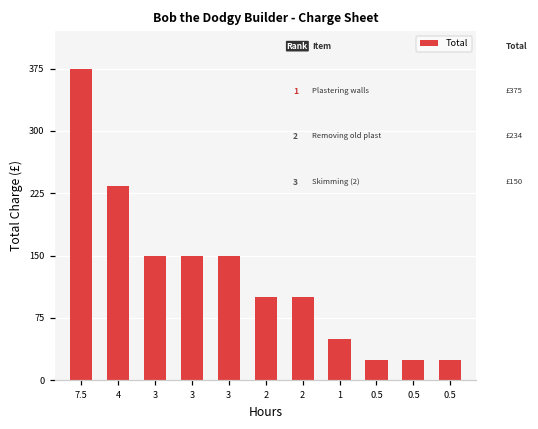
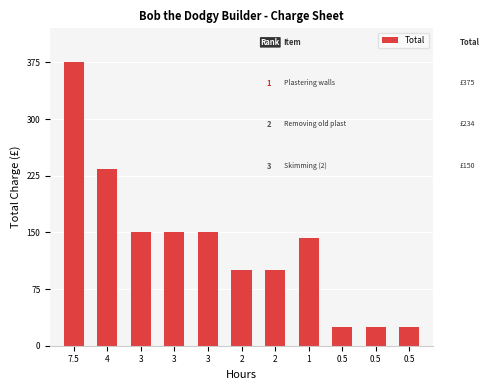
1: 50 -> 140
